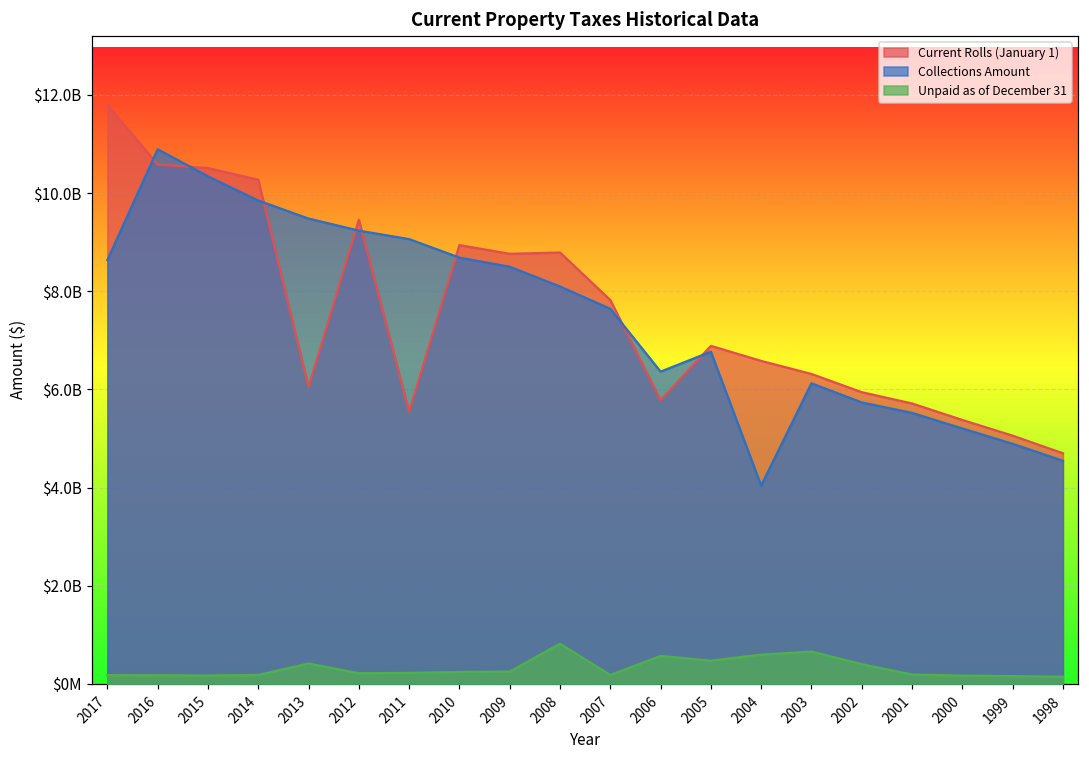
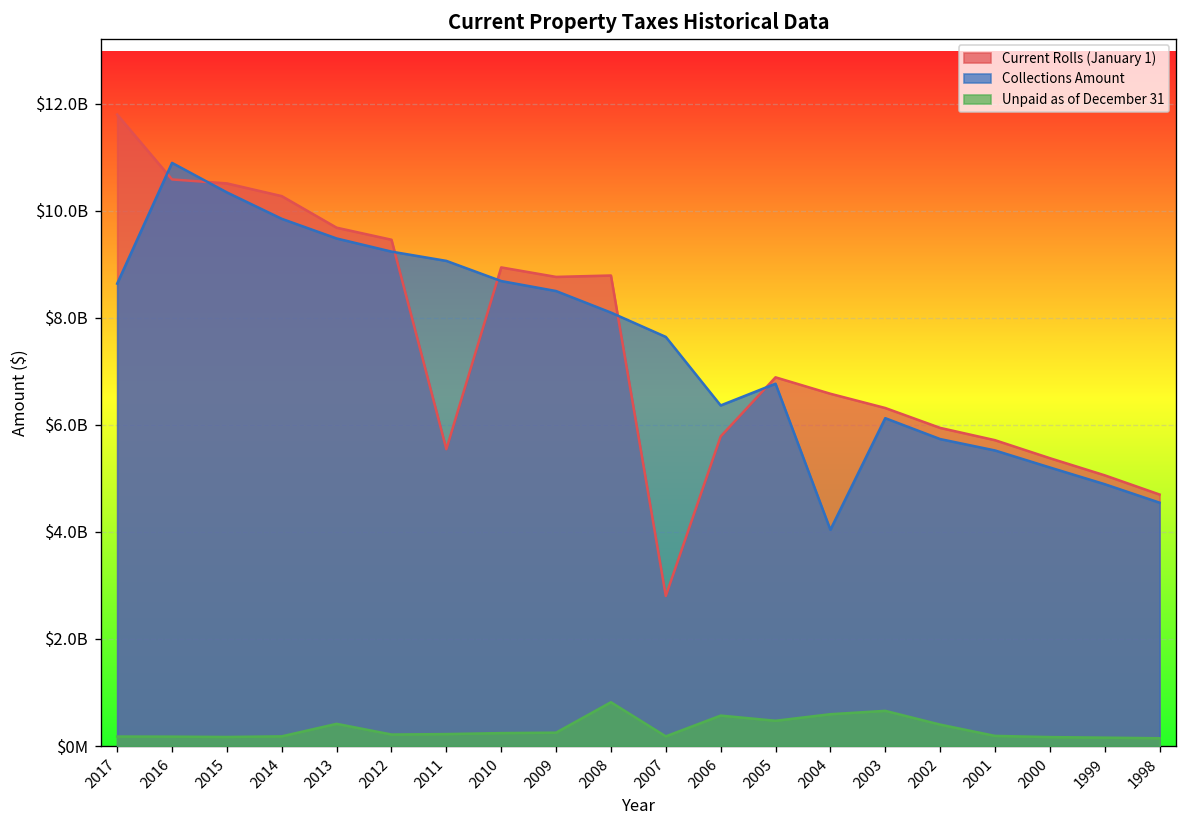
Current Rolls (January 1), 2013: $6000000000 -> $9700000000
Current Rolls (January 1), 2007: $7800000000 -> $2800000000
